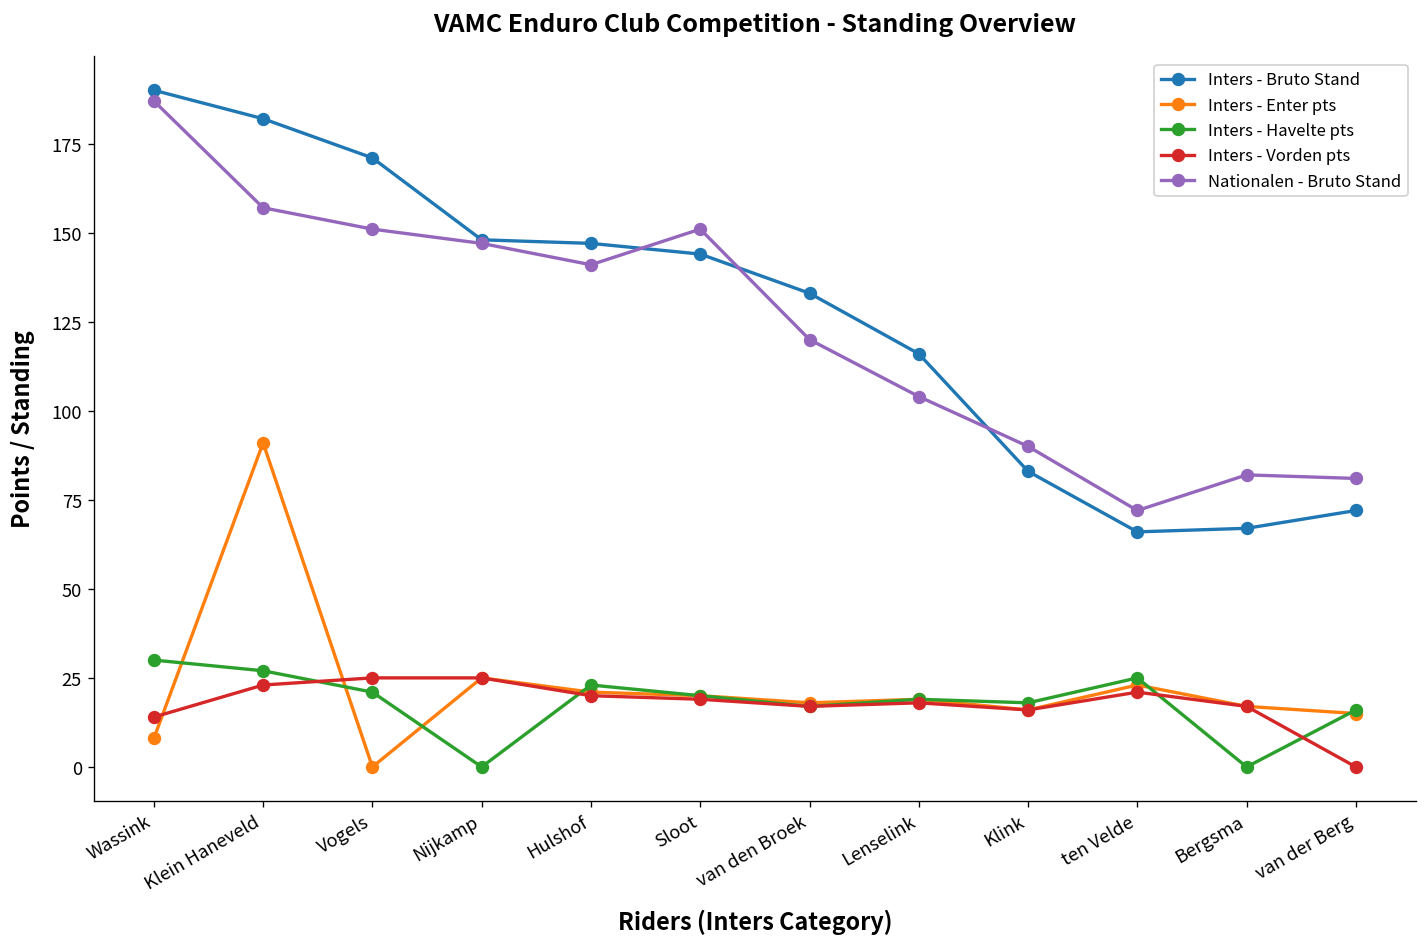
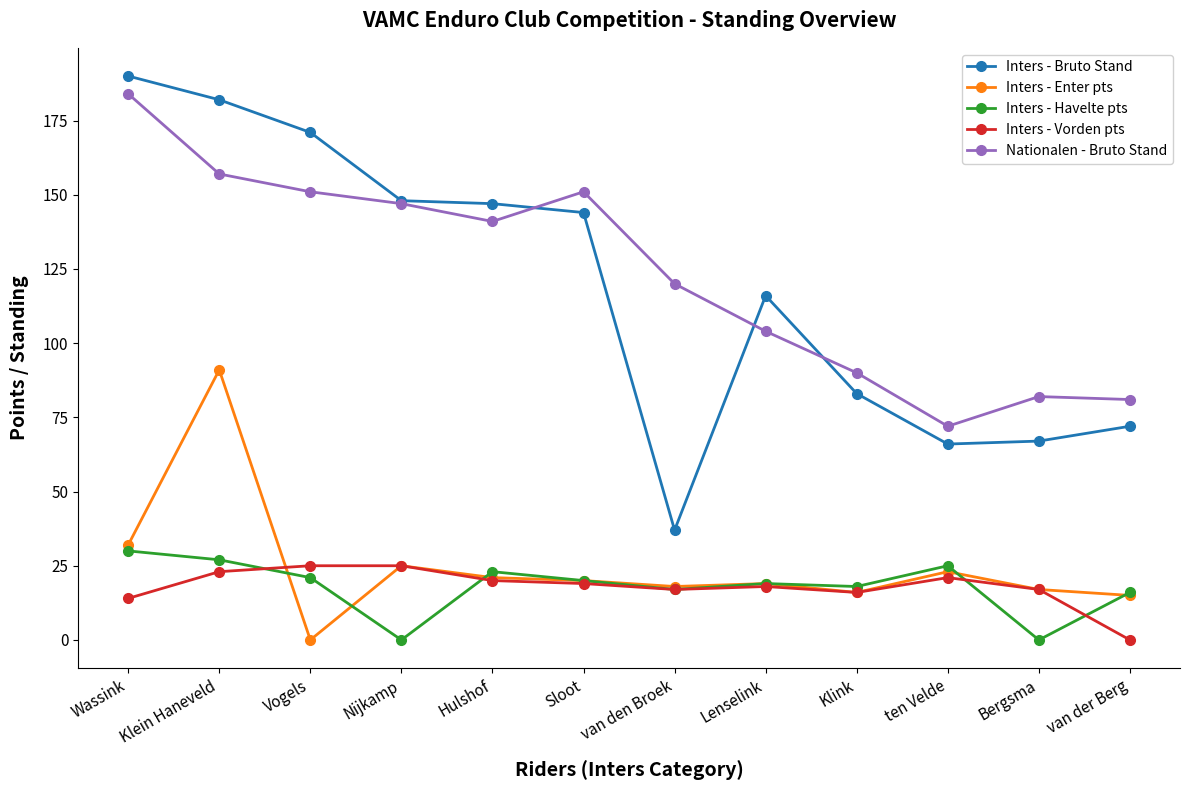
Inters - Enter pts, Wassink: 8 -> 32
Nationalen - Bruto Stand, Wassink: 187 -> 184
Inters - Bruto Stand, van den Broek: 133 -> 37
